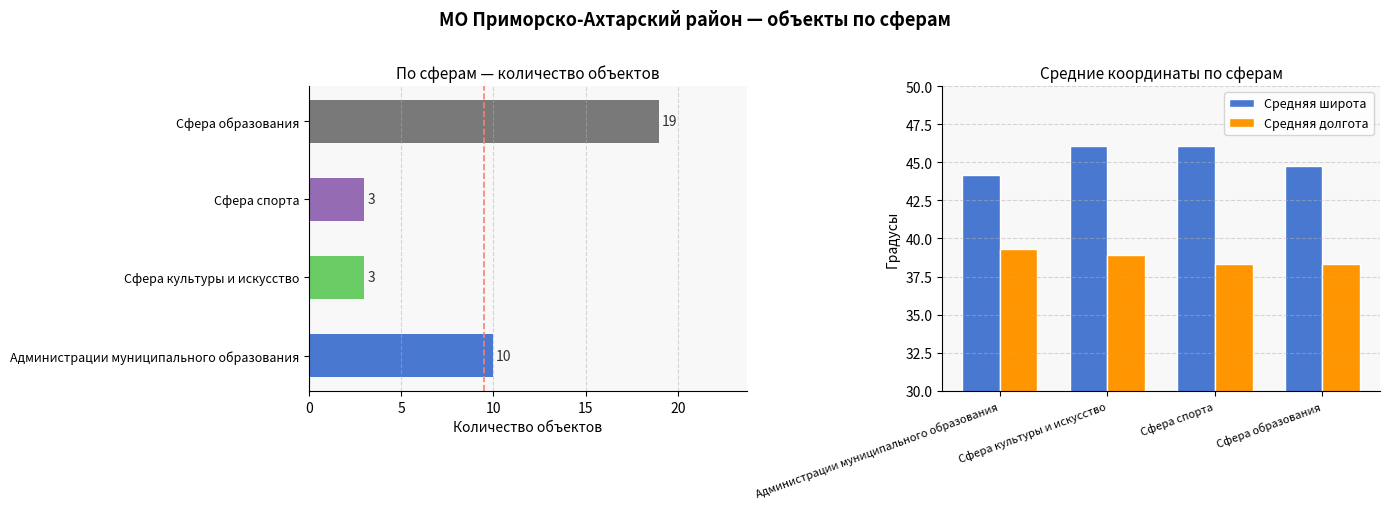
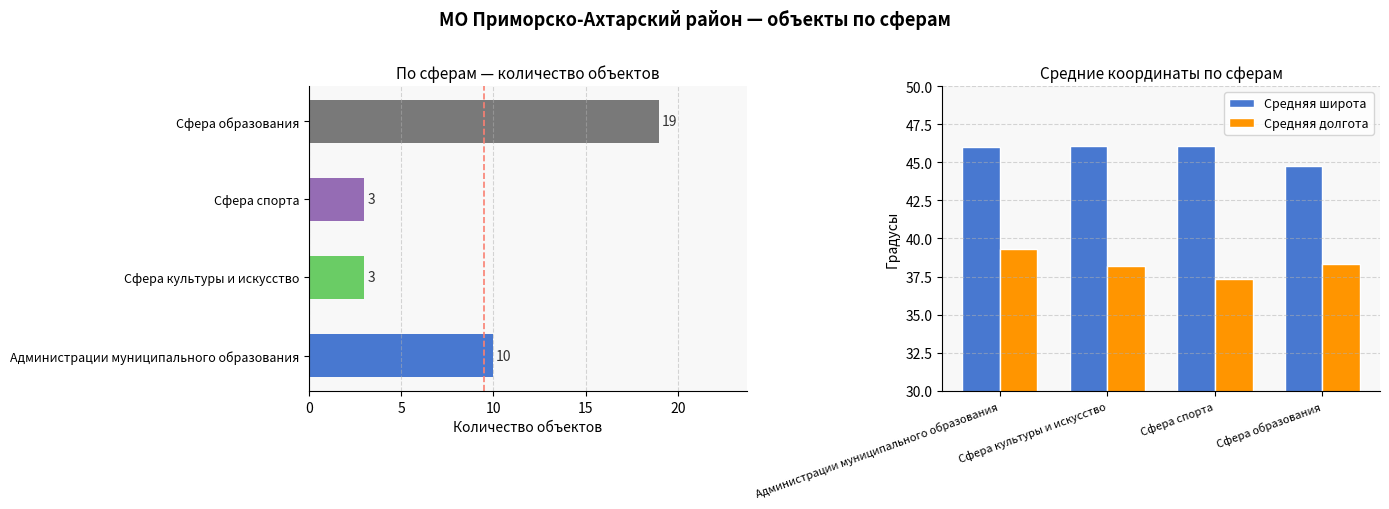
Средние координаты по сферам, Средняя широта, Администрации муниципального образования: 44.2 -> 46.0
Средние координаты по сферам, Средняя долгота, Сфера культуры и искусство: 38.9 -> 38.2
Средние координаты по сферам, Средняя долгота, Сфера спорта: 38.3 -> 37.4
